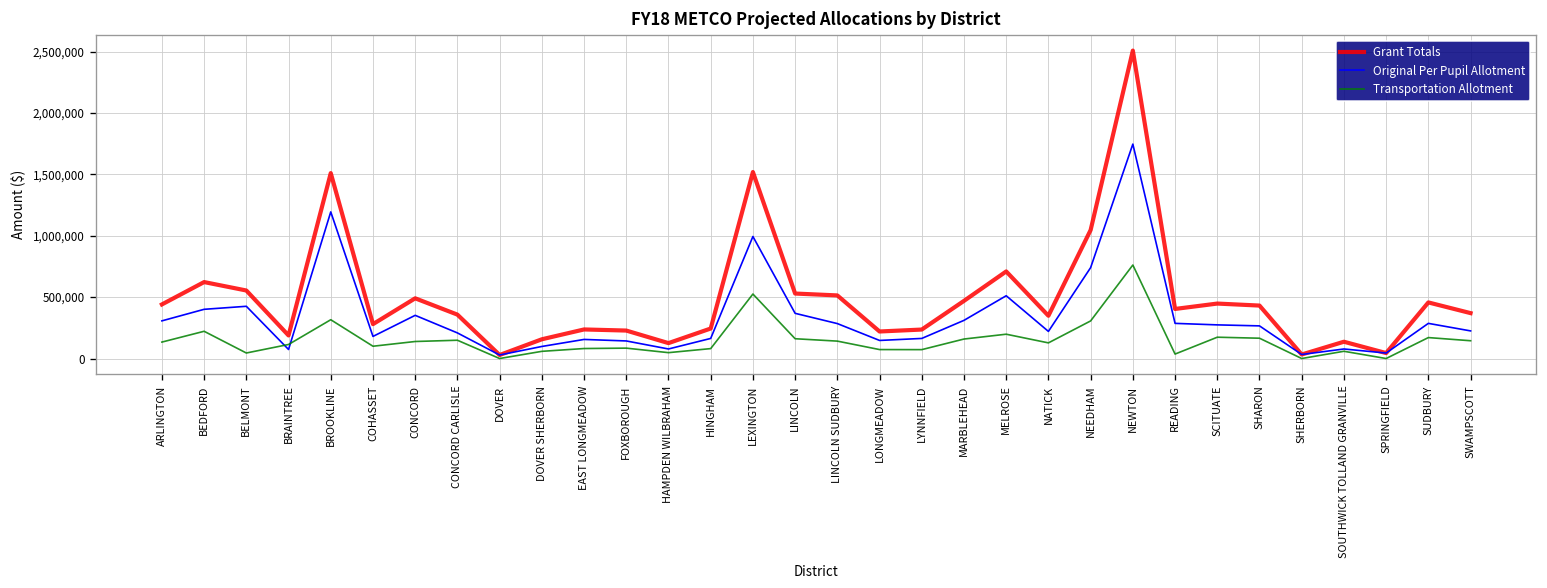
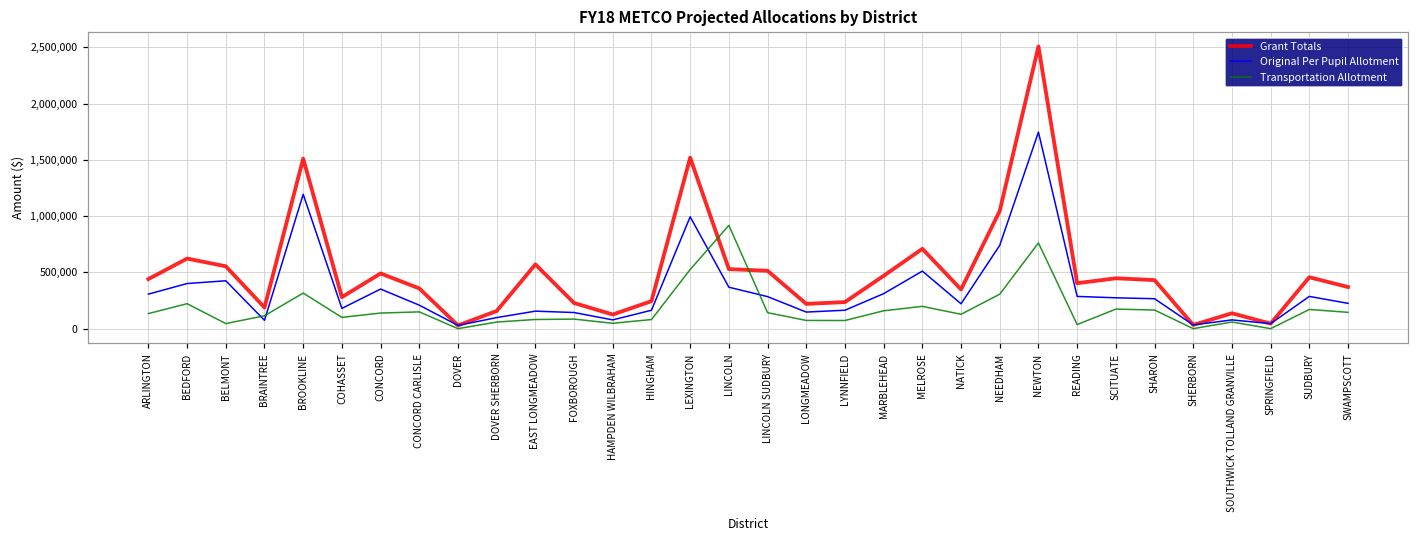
Grant Totals, EAST LONGMEADOW: 240,000 -> 570,000
Transportation Allotment, LINCOLN: 160,000 -> 920,000
